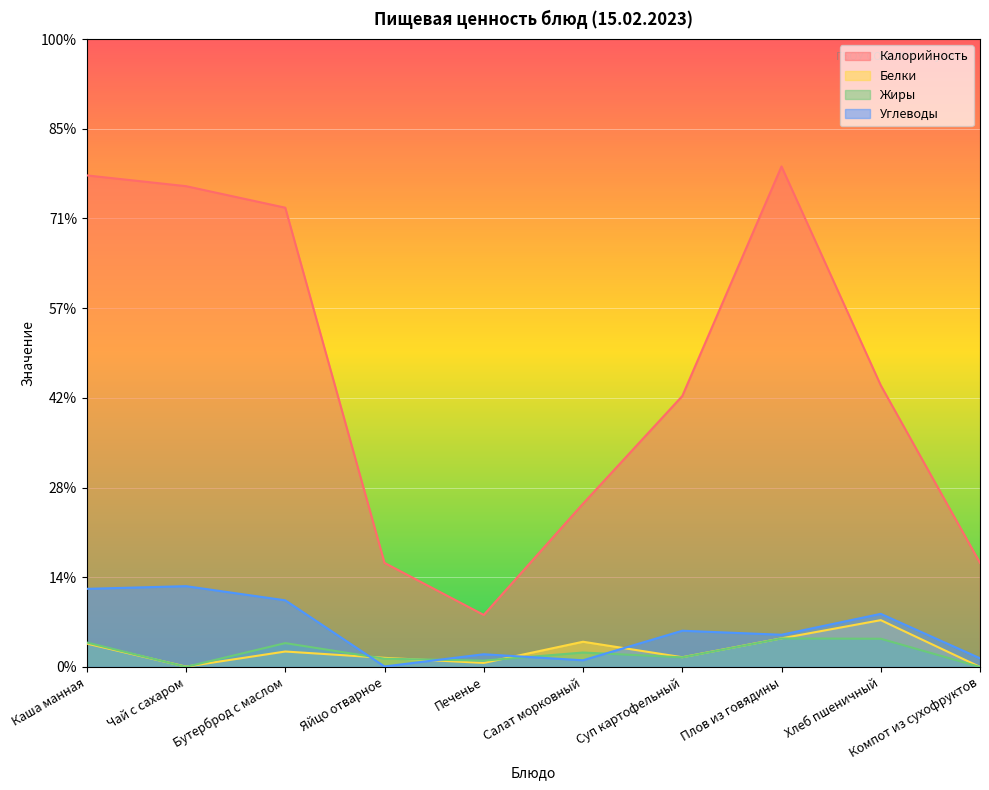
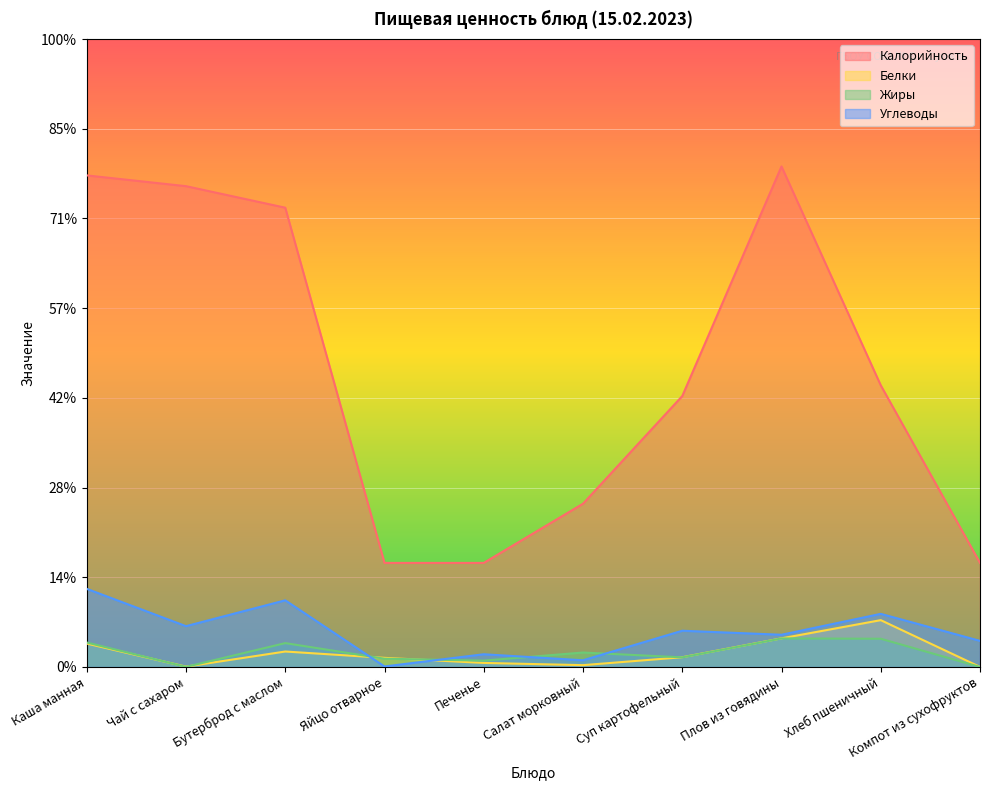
Углеводы, Чай с сахаром: 13% -> 6%
Калорийность, Печенье: 8% -> 17%
Белки, Салат морковный: 4% -> 0%
Углеводы, Компот из сухофруктов: 1% -> 4%
